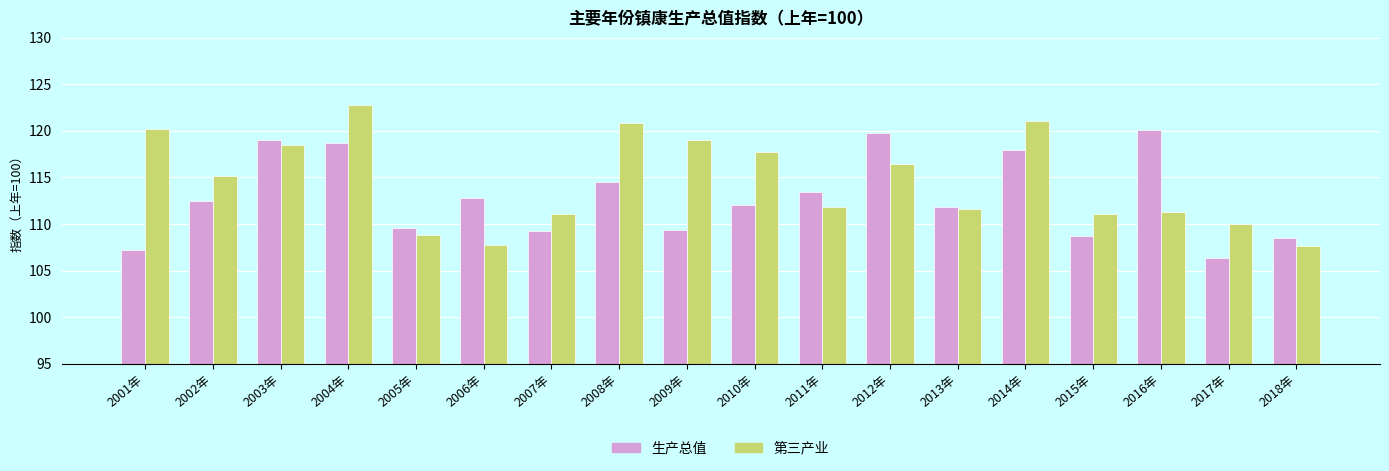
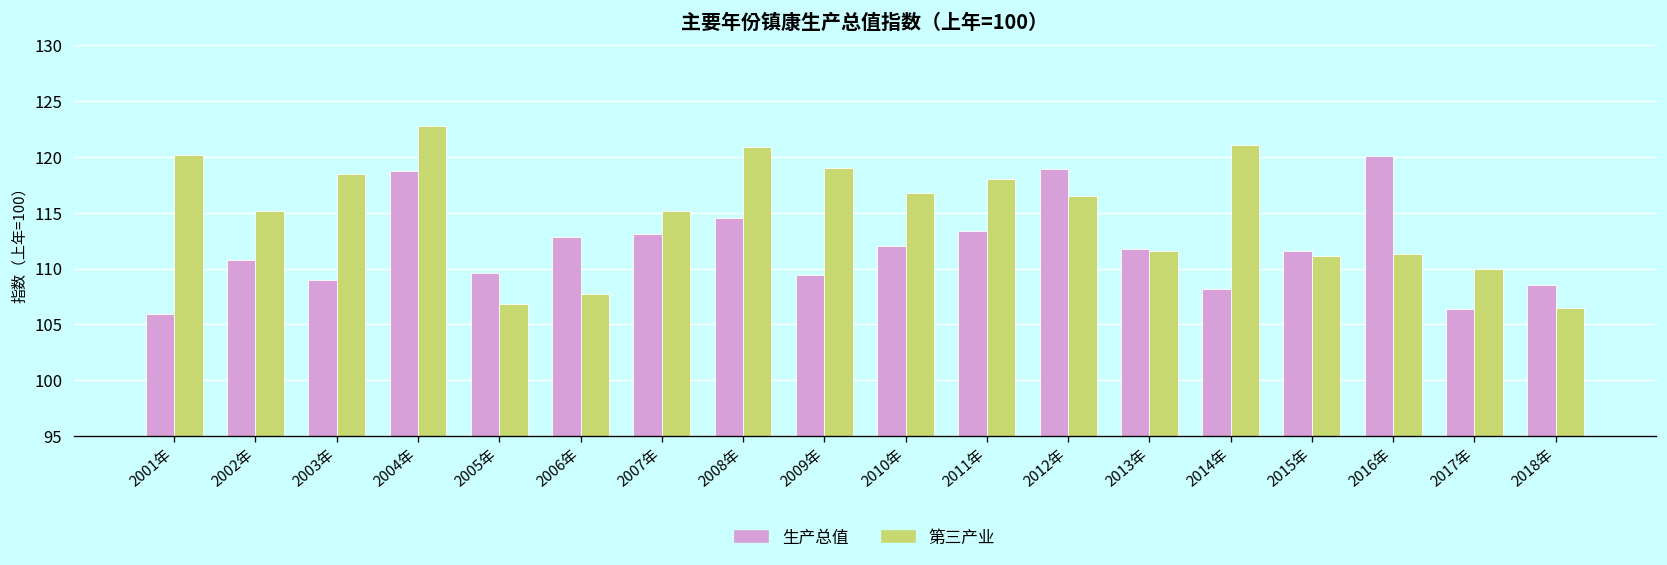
生产总值, 2001年: 107 -> 106
生产总值, 2002年: 113 -> 111
生产总值, 2003年: 119 -> 109
第三产业, 2005年: 109 -> 107
生产总值, 2007年: 109 -> 113
第三产业, 2007年: 111 -> 115
第三产业, 2010年: 118 -> 117
第三产业, 2011年: 112 -> 118
生产总值, 2012年: 120 -> 119
生产总值, 2014年: 118 -> 108
生产总值, 2015年: 109 -> 112
第三产业, 2018年: 108 -> 107
